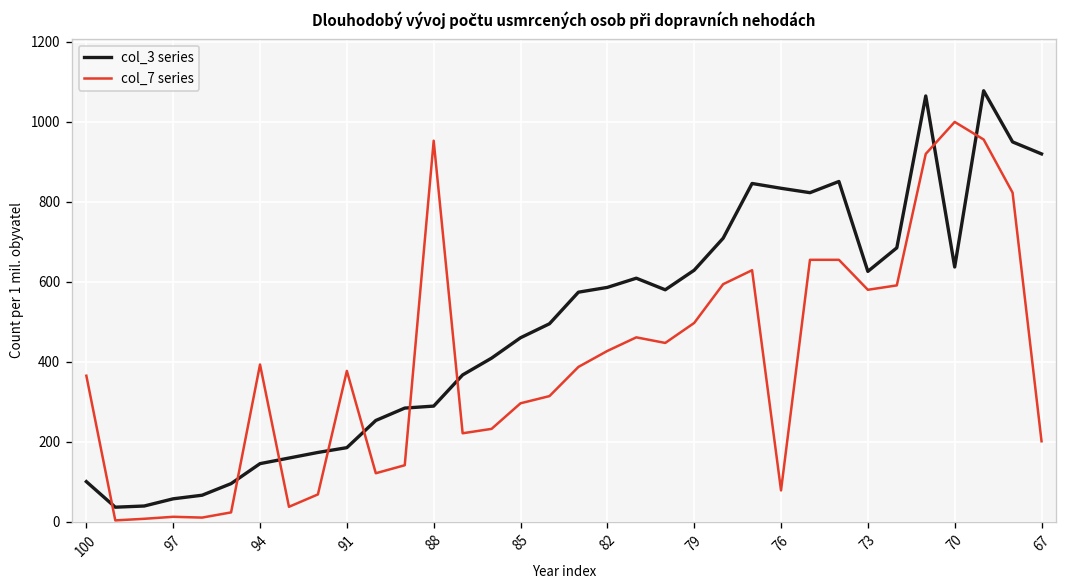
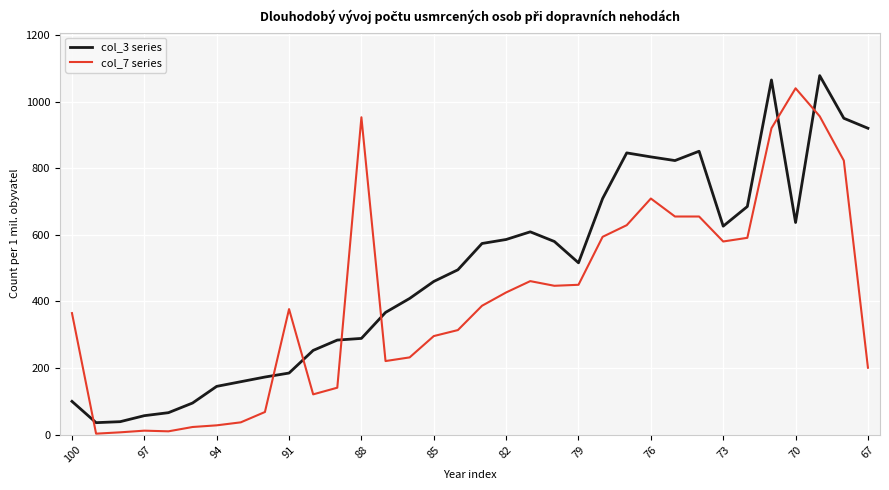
col_7 series, 94: 390 -> 30
col_3 series, 79: 630 -> 520
col_7 series, 79: 500 -> 450
col_7 series, 76: 80 -> 710
col_7 series, 70: 1000 -> 1040
